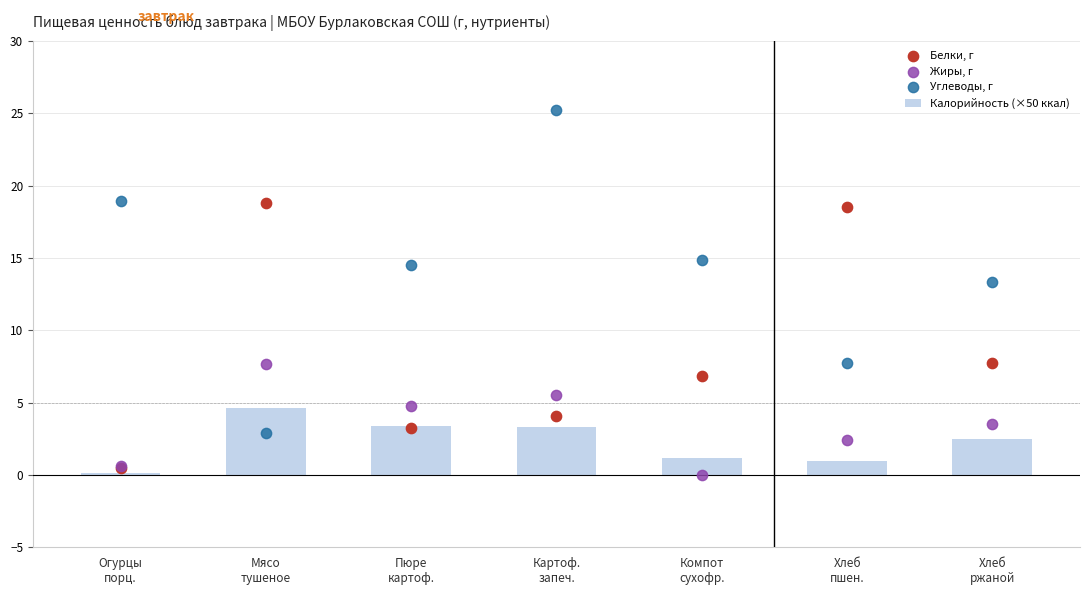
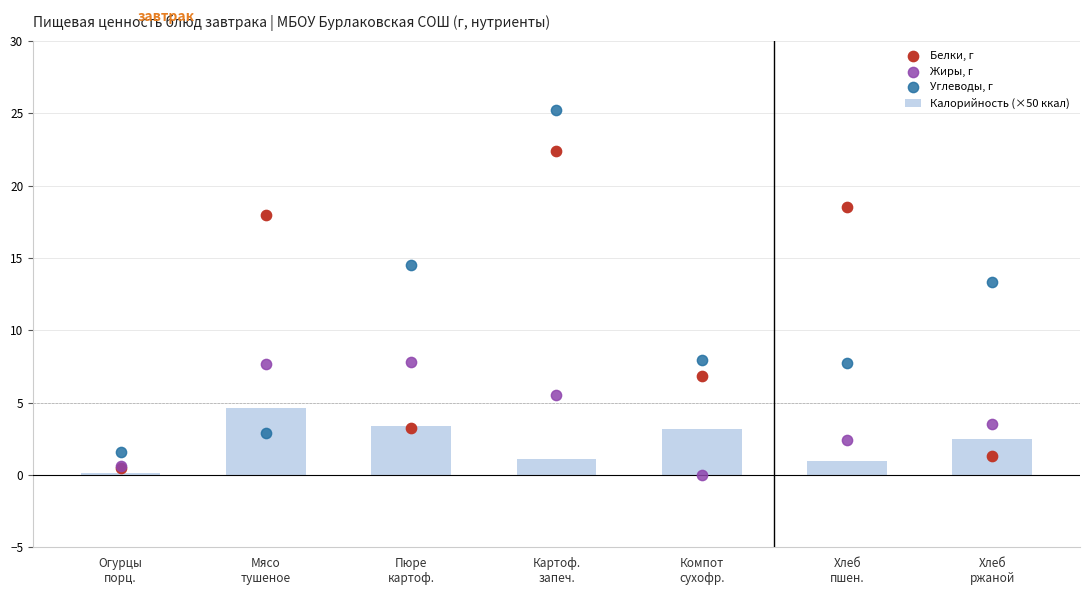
Углеводы, г, Огурцы порц.: 19.0 -> 1.6
Белки, г, Мясо тушеное: 18.8 -> 18.0
Жиры, г, Пюре картоф.: 4.8 -> 7.8
Калорийность (×50 ккал), Картоф. запеч.: 3.3 -> 1.1
Белки, г, Картоф. запеч.: 4.1 -> 22.4
Калорийность (×50 ккал), Компот сухофр.: 1.2 -> 3.2
Углеводы, г, Компот сухофр.: 14.9 -> 7.9
Белки, г, Хлеб ржаной: 7.7 -> 1.3
